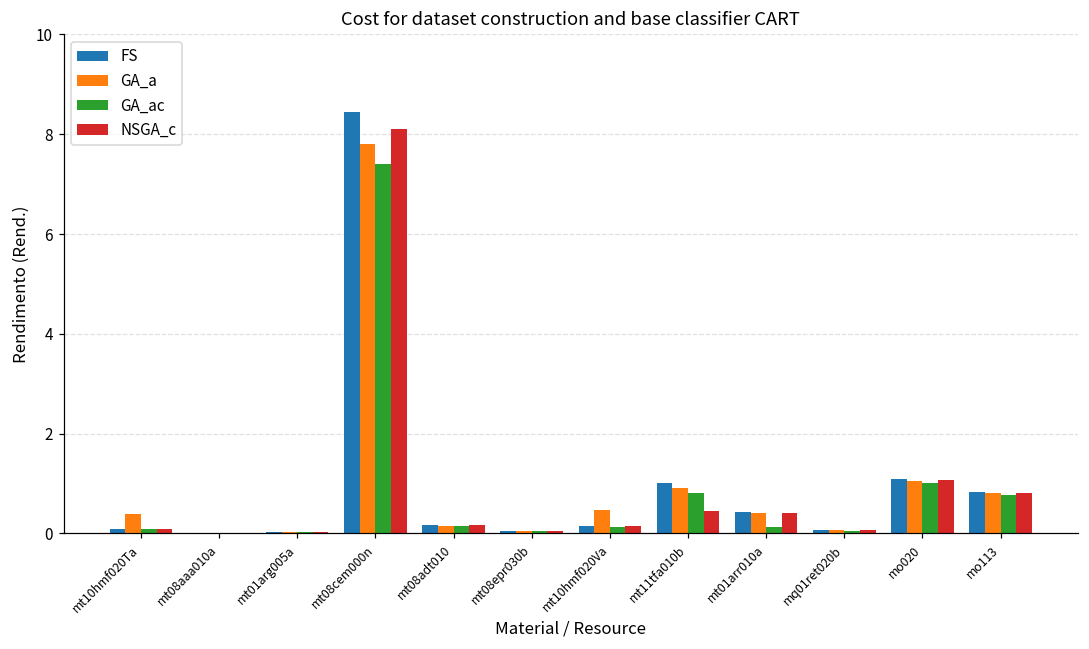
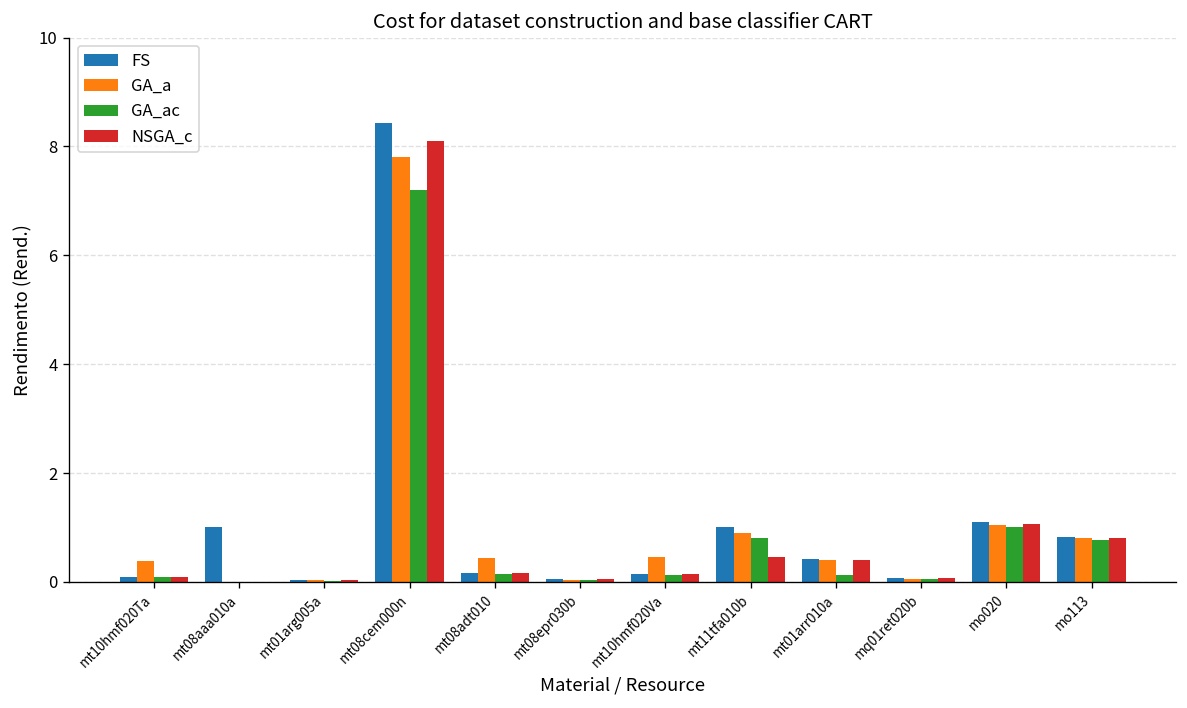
FS, mt08aaa010a: 0.0 -> 1.0
GA_ac, mt08cem000n: 7.4 -> 7.2
GA_a, mt08adt010: 0.2 -> 0.4
